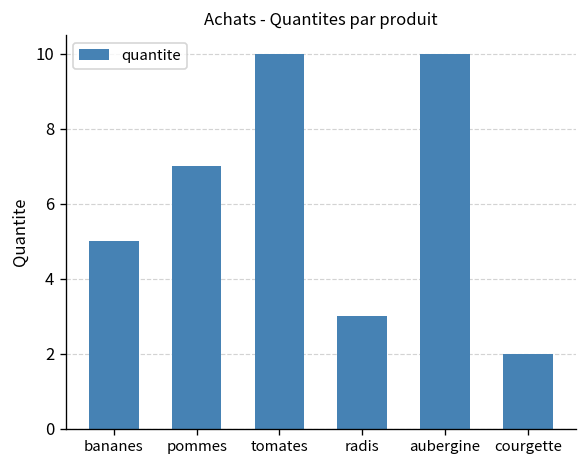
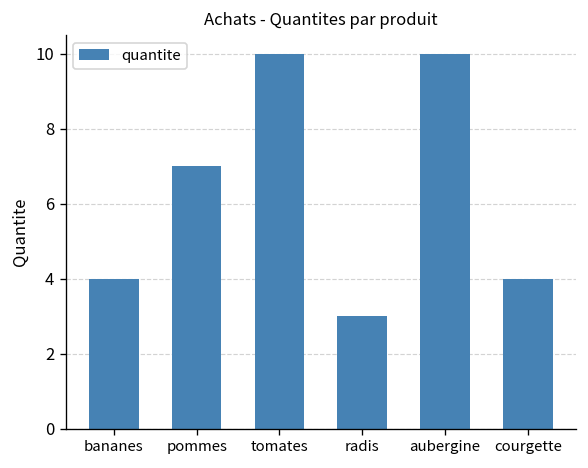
bananes: 5 -> 4
courgette: 2 -> 4
